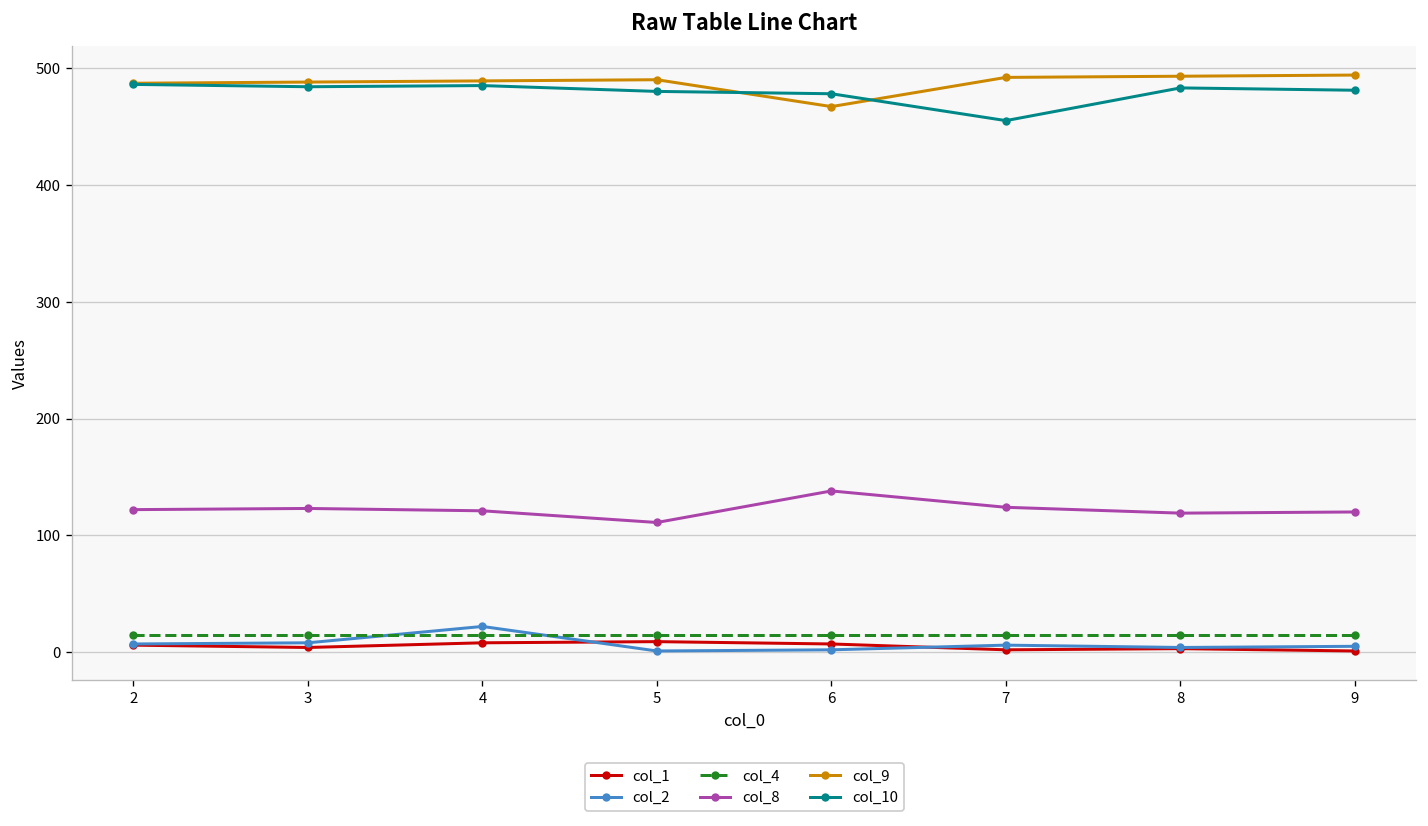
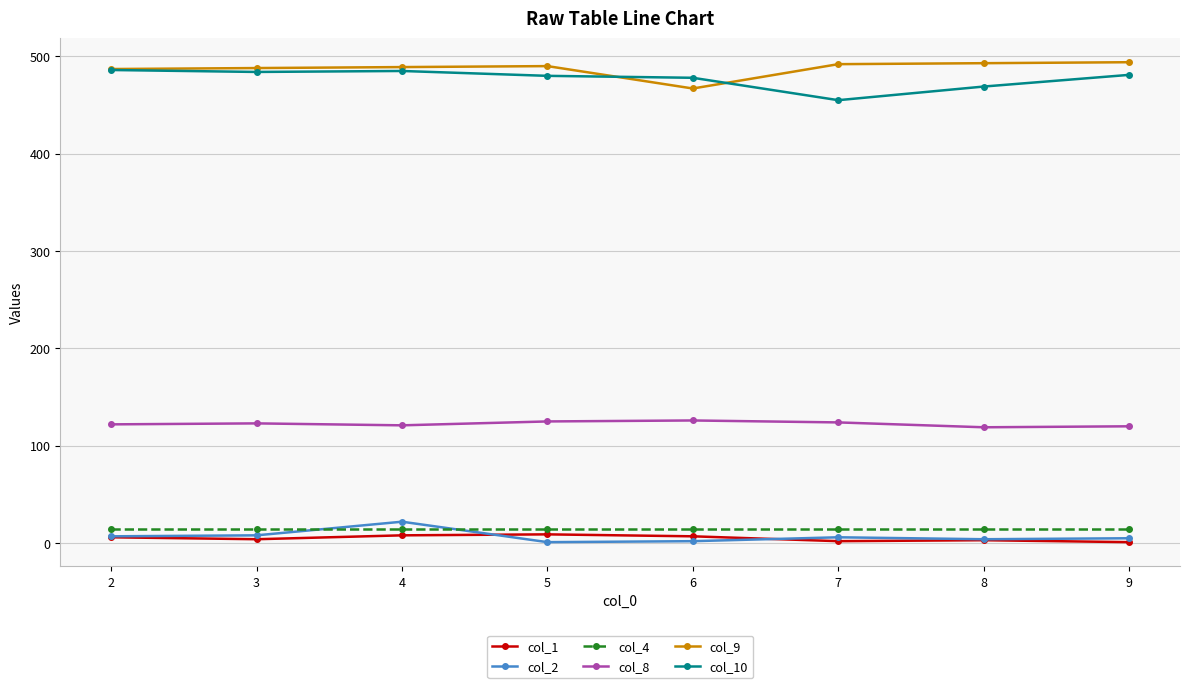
col_8, 5: 110 -> 130
col_8, 6: 140 -> 130
col_10, 8: 480 -> 470
